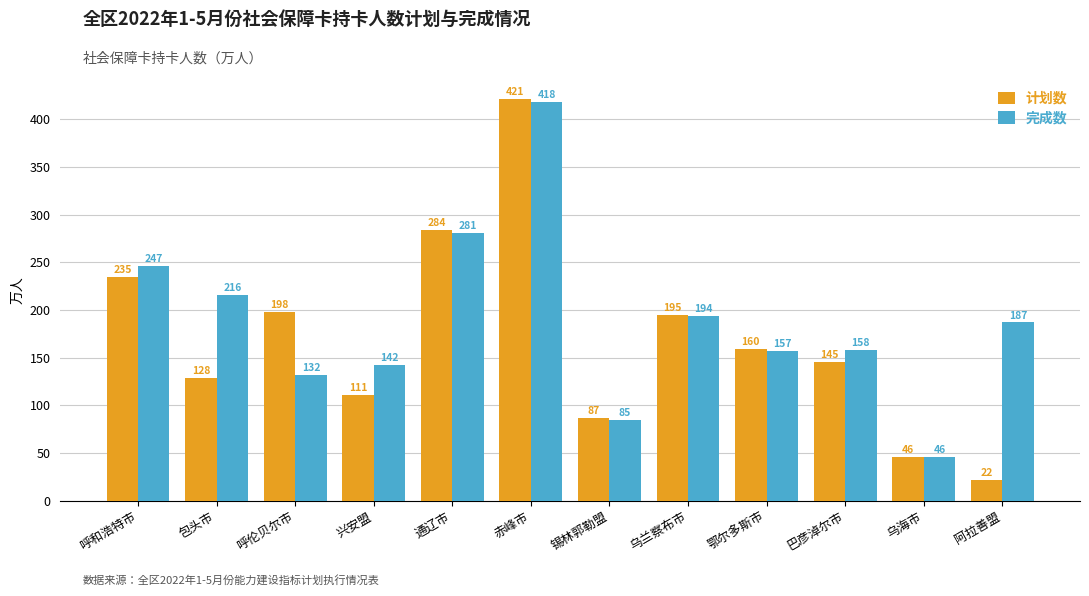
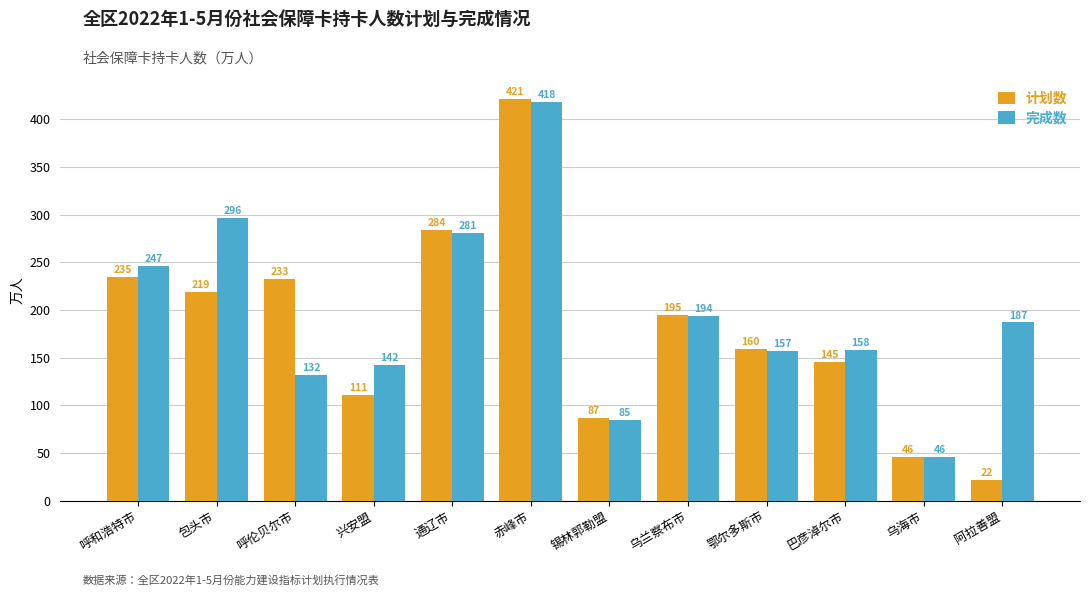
计划数, 包头市: 128 -> 219
完成数, 包头市: 216 -> 296
计划数, 呼伦贝尔市: 198 -> 233
